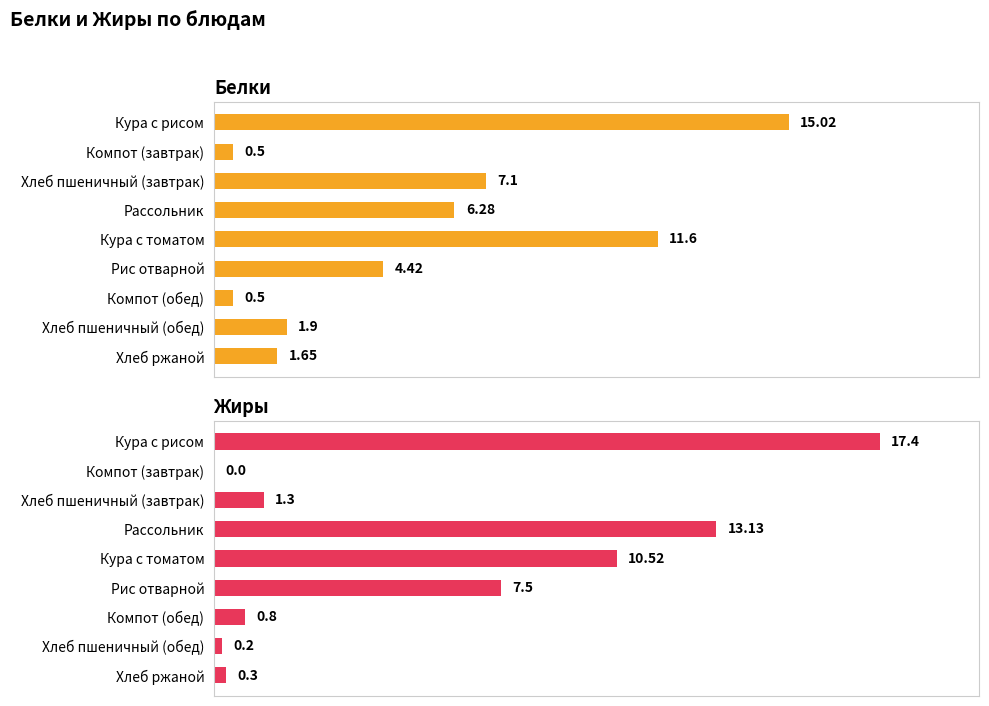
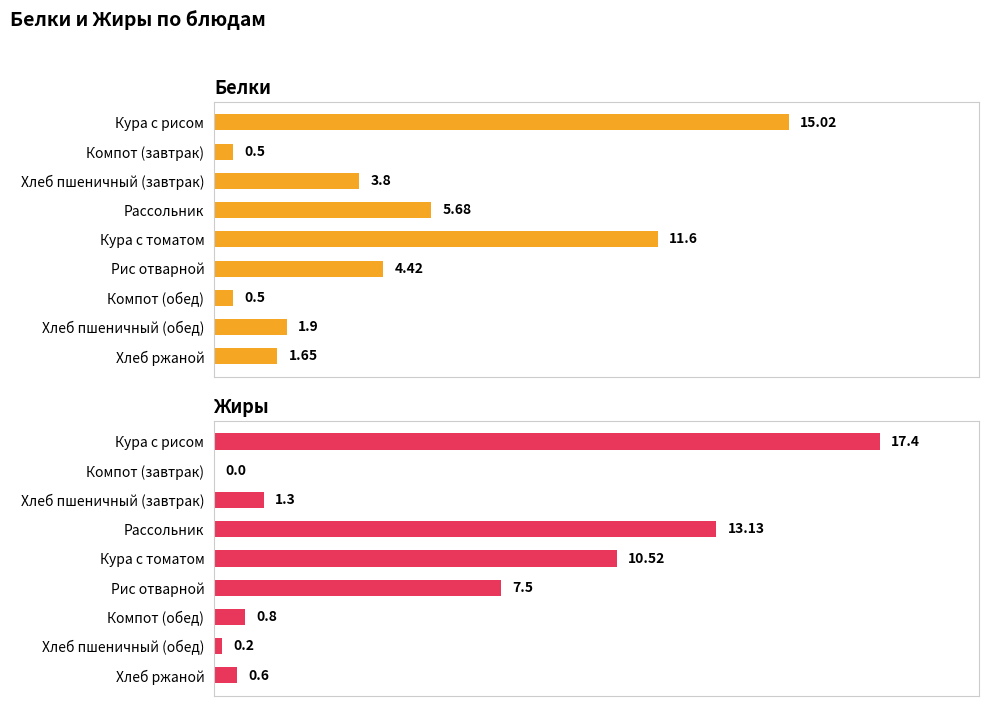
Белки, Хлеб пшеничный (завтрак): 7.1 -> 3.8
Белки, Рассольник: 6.28 -> 5.68
Жиры, Хлеб ржаной: 0.3 -> 0.6
